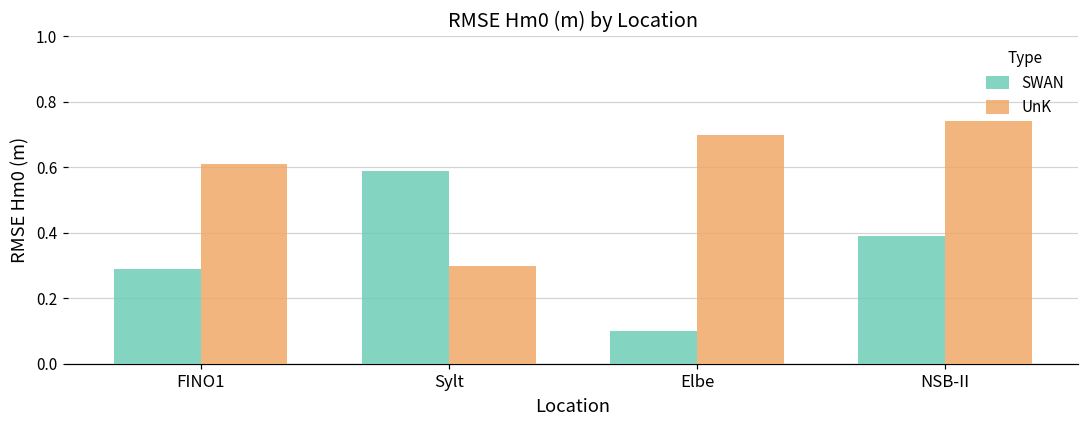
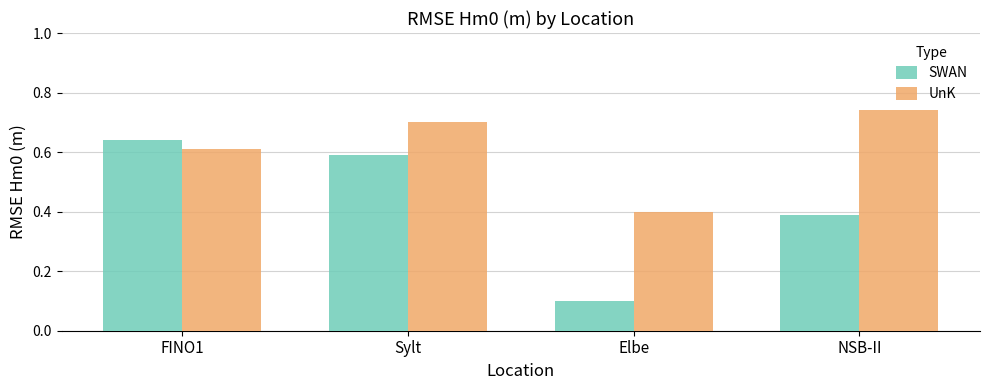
SWAN, FINO1: 0.29 -> 0.64
UnK, Sylt: 0.3 -> 0.7
UnK, Elbe: 0.7 -> 0.4
